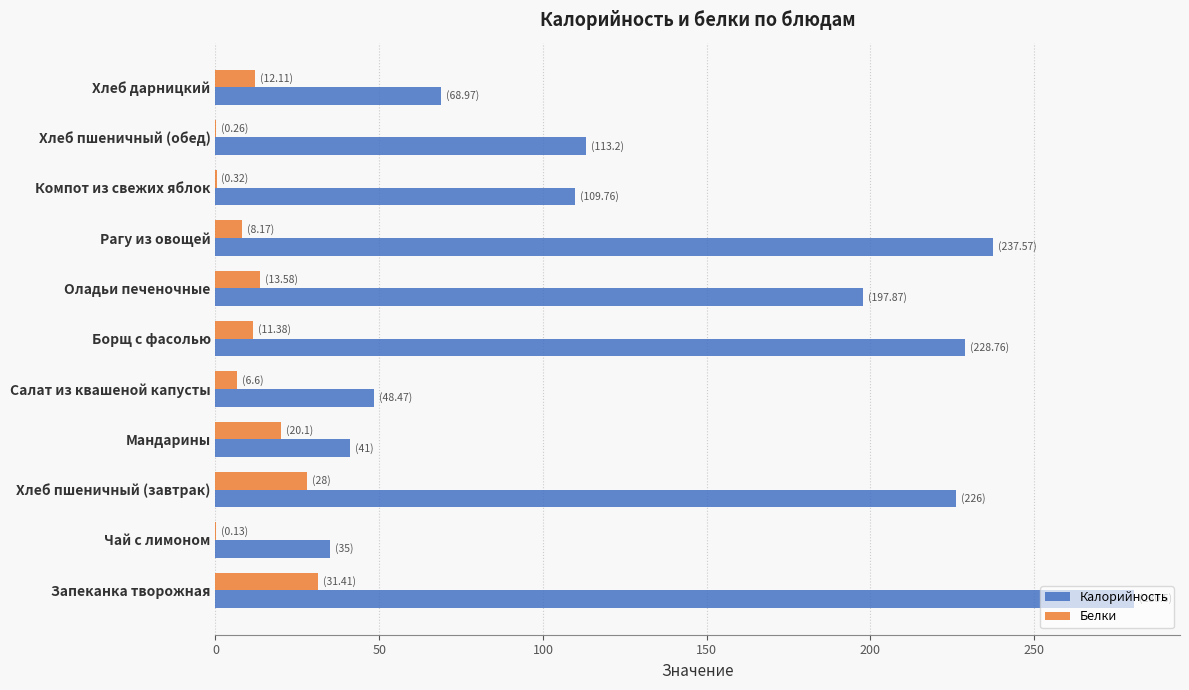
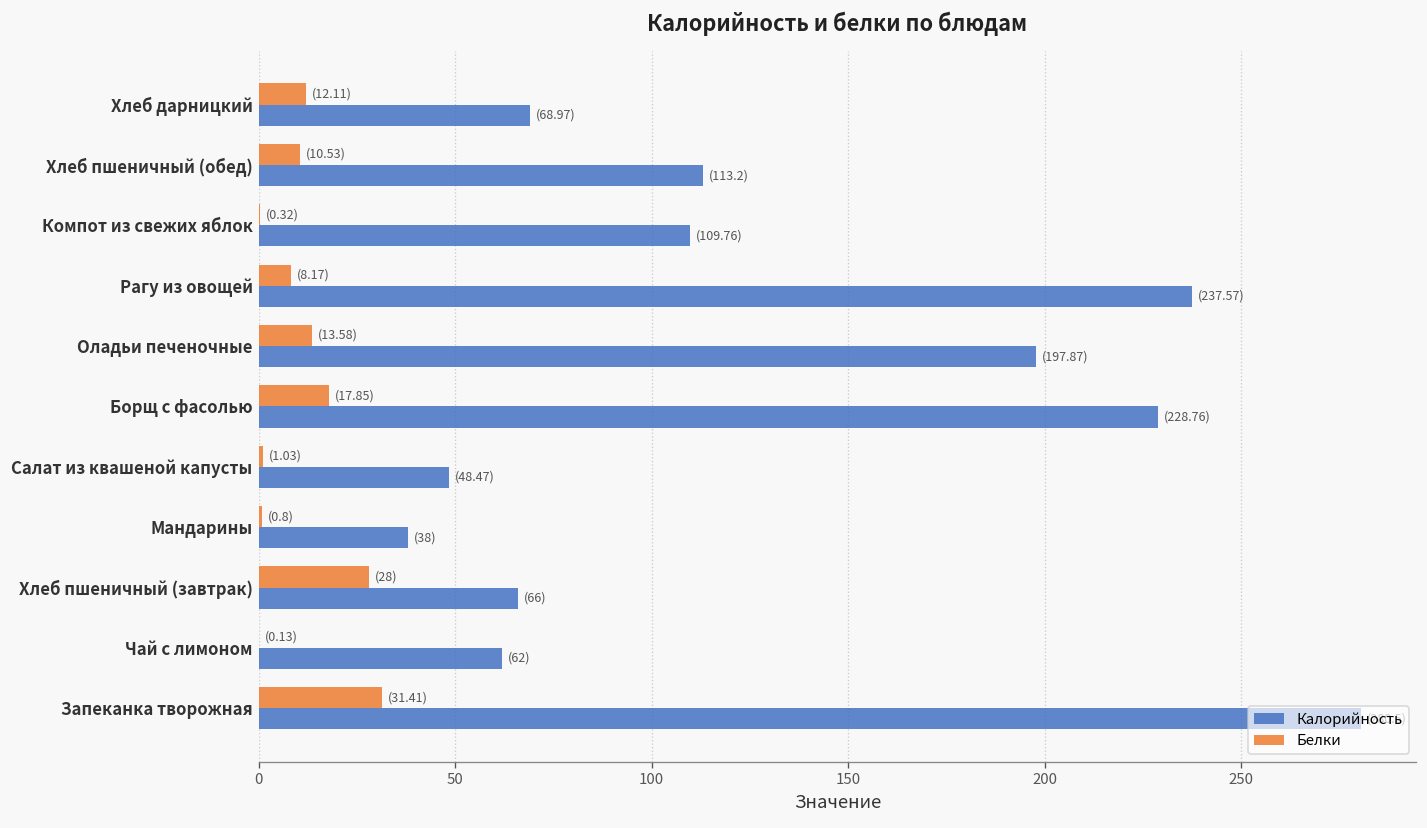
Белки, Хлеб пшеничный (обед): (0.26) -> (10.53)
Белки, Борщ с фасолью: (11.38) -> (17.85)
Белки, Салат из квашеной капусты: (6.6) -> (1.03)
Белки, Мандарины: (20.1) -> (0.8)
Калорийность, Мандарины: (41) -> (38)
Калорийность, Хлеб пшеничный (завтрак): (226) -> (66)
Калорийность, Чай с лимоном: (35) -> (62)
